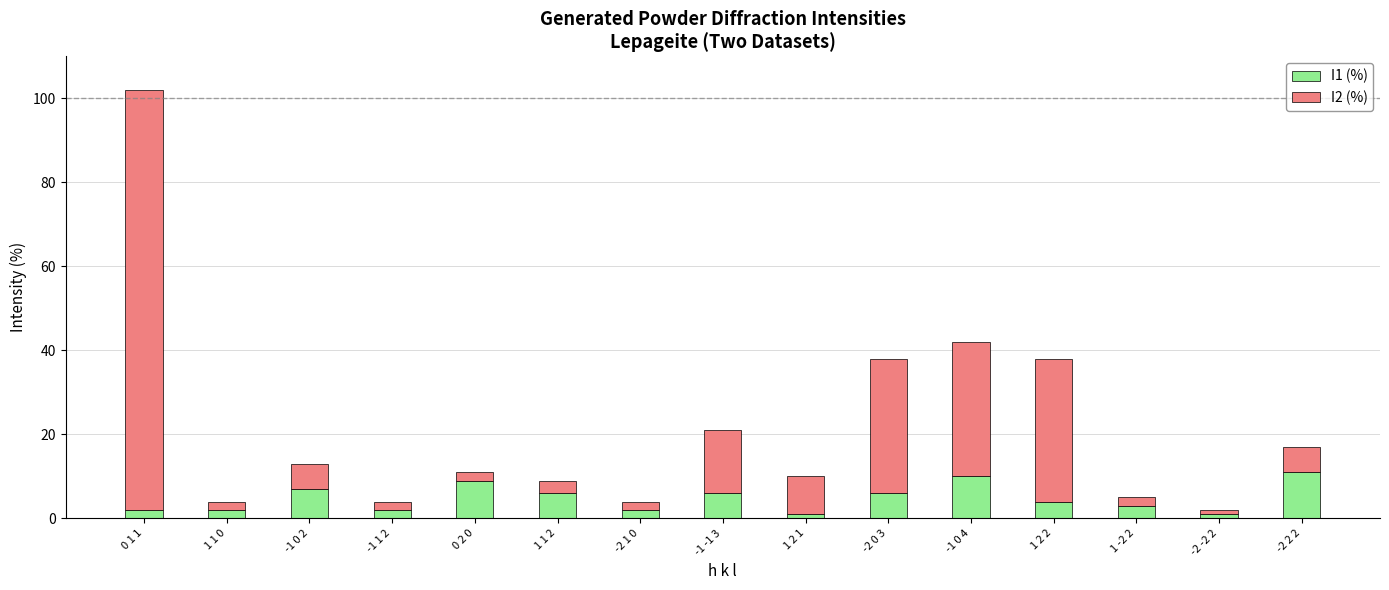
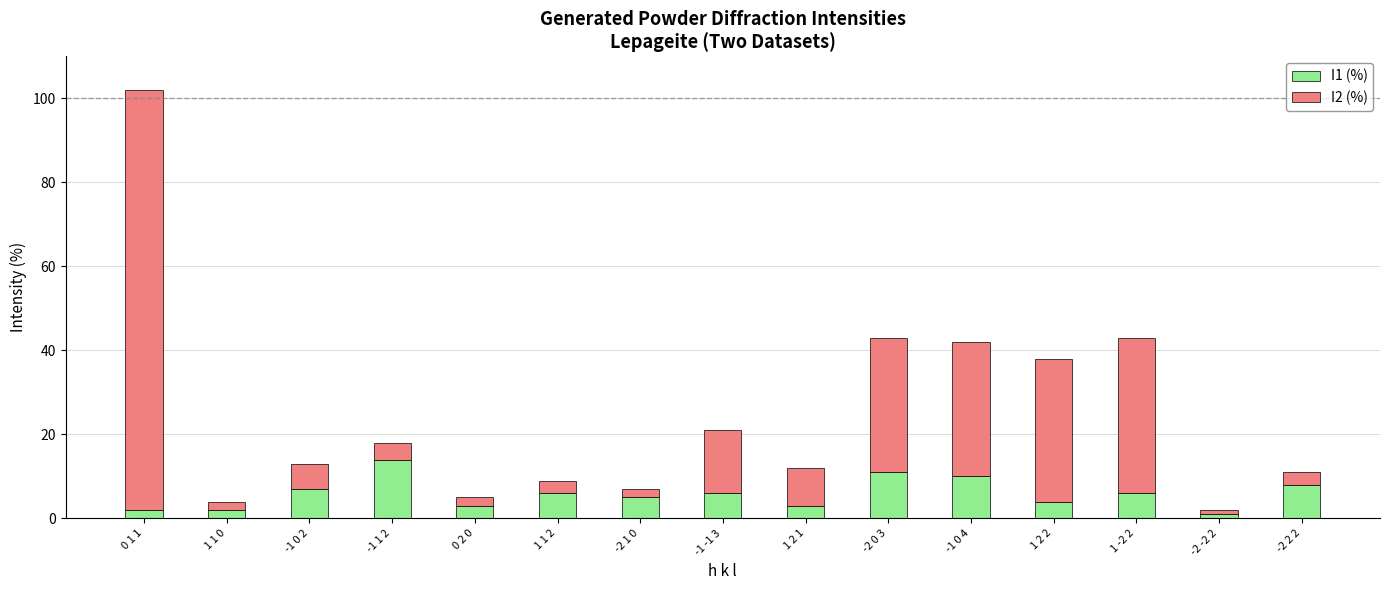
I1 (%), -1 1 2: 2 -> 14
I2 (%), -1 1 2: 2 -> 4
I1 (%), 0 2 0: 9 -> 3
I1 (%), -2 1 0: 2 -> 5
I1 (%), 1 2 1: 1 -> 3
I1 (%), -2 0 3: 6 -> 11
I1 (%), 1 -2 2: 3 -> 6
I2 (%), 1 -2 2: 2 -> 37
I1 (%), -2 2 2: 11 -> 8
I2 (%), -2 2 2: 6 -> 3
